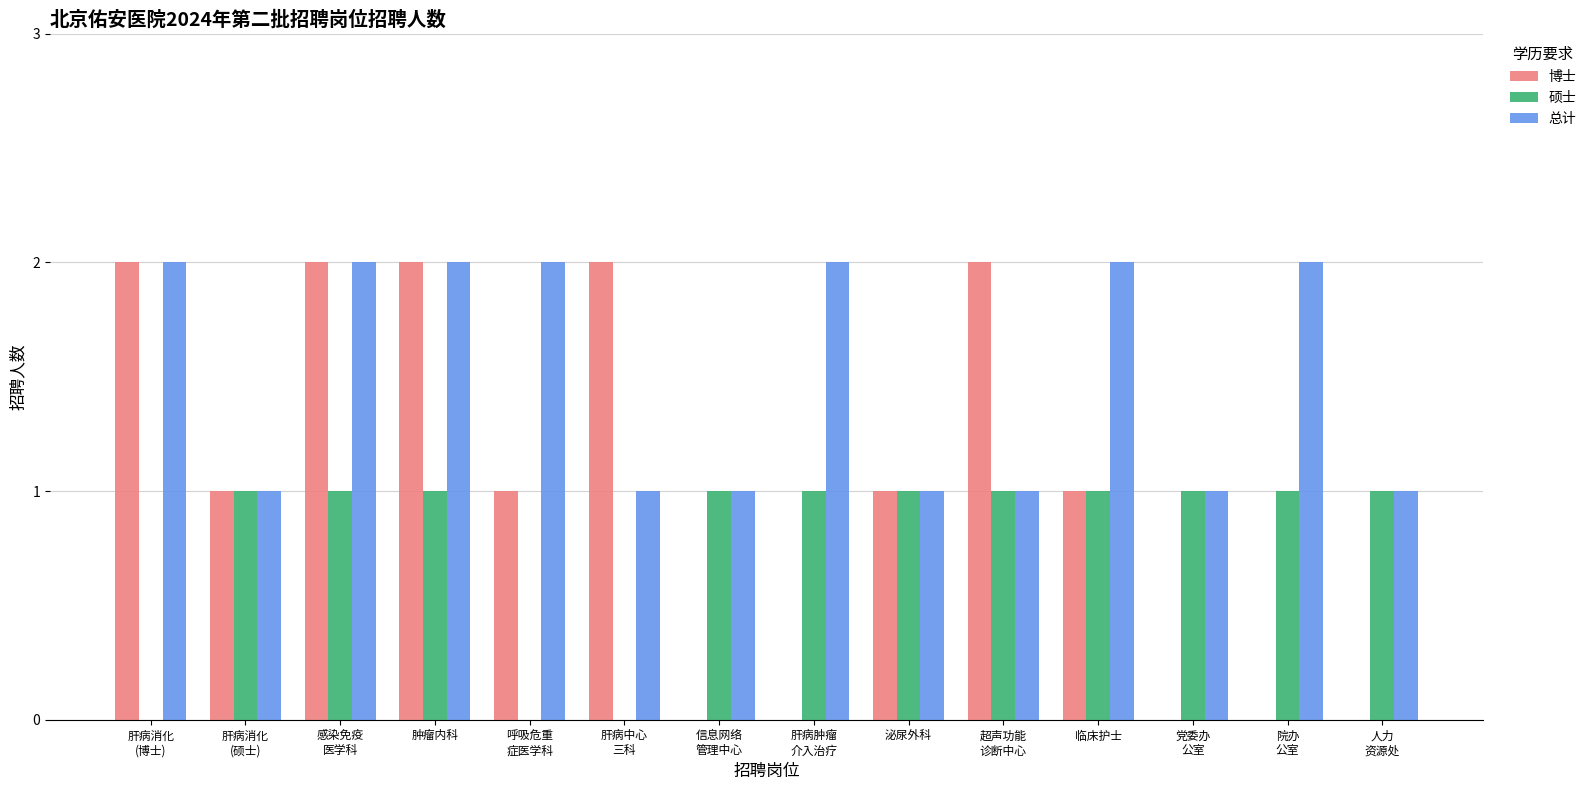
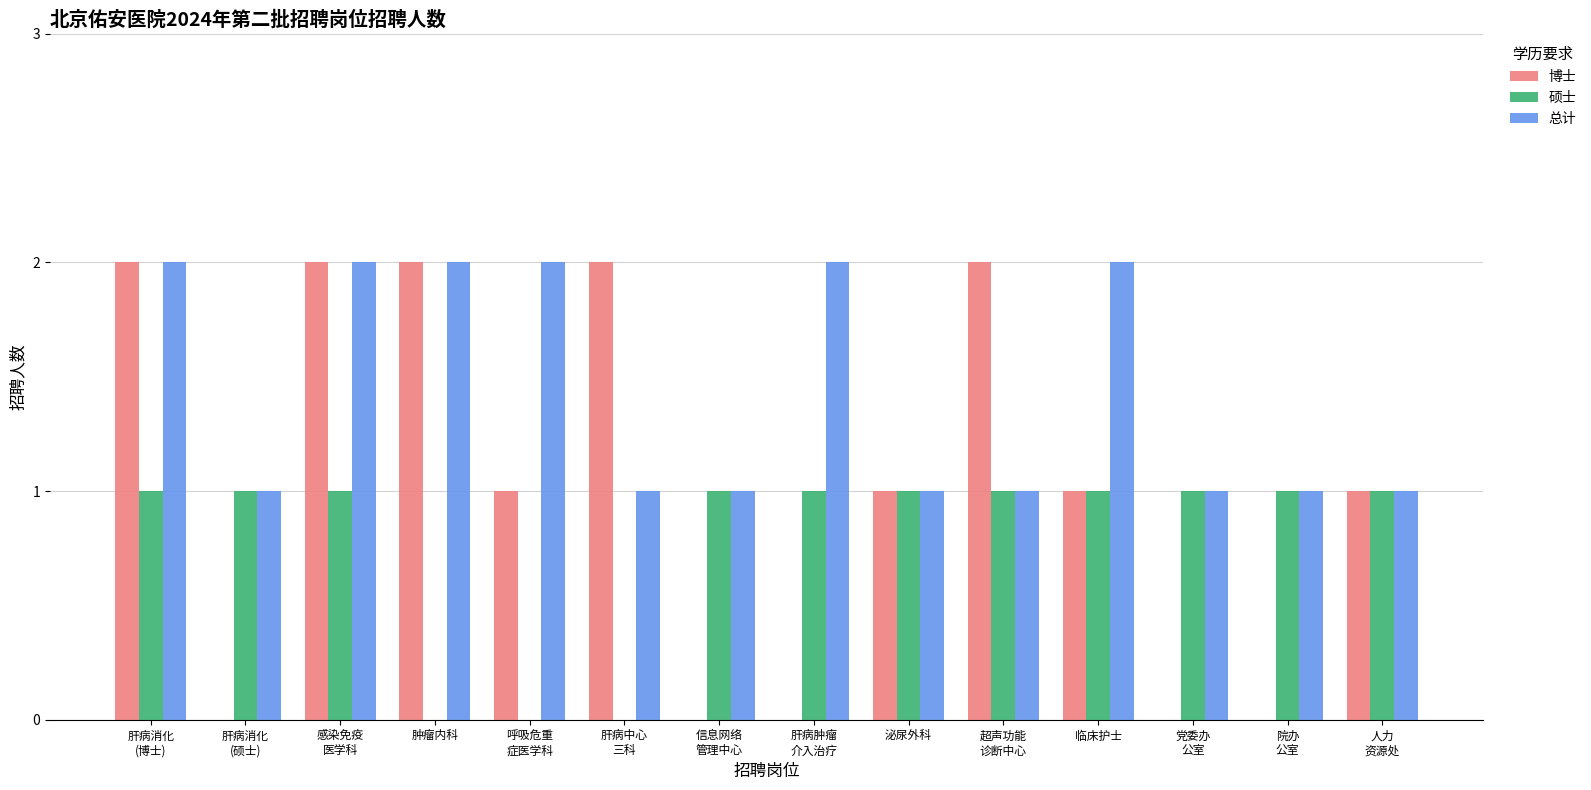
硕士, 肝病消化 (博士): 0 -> 1
博士, 肝病消化 (硕士): 1 -> 0
硕士, 肿瘤内科: 1 -> 0
总计, 院办 公室: 2 -> 1
博士, 人力 资源处: 0 -> 1
